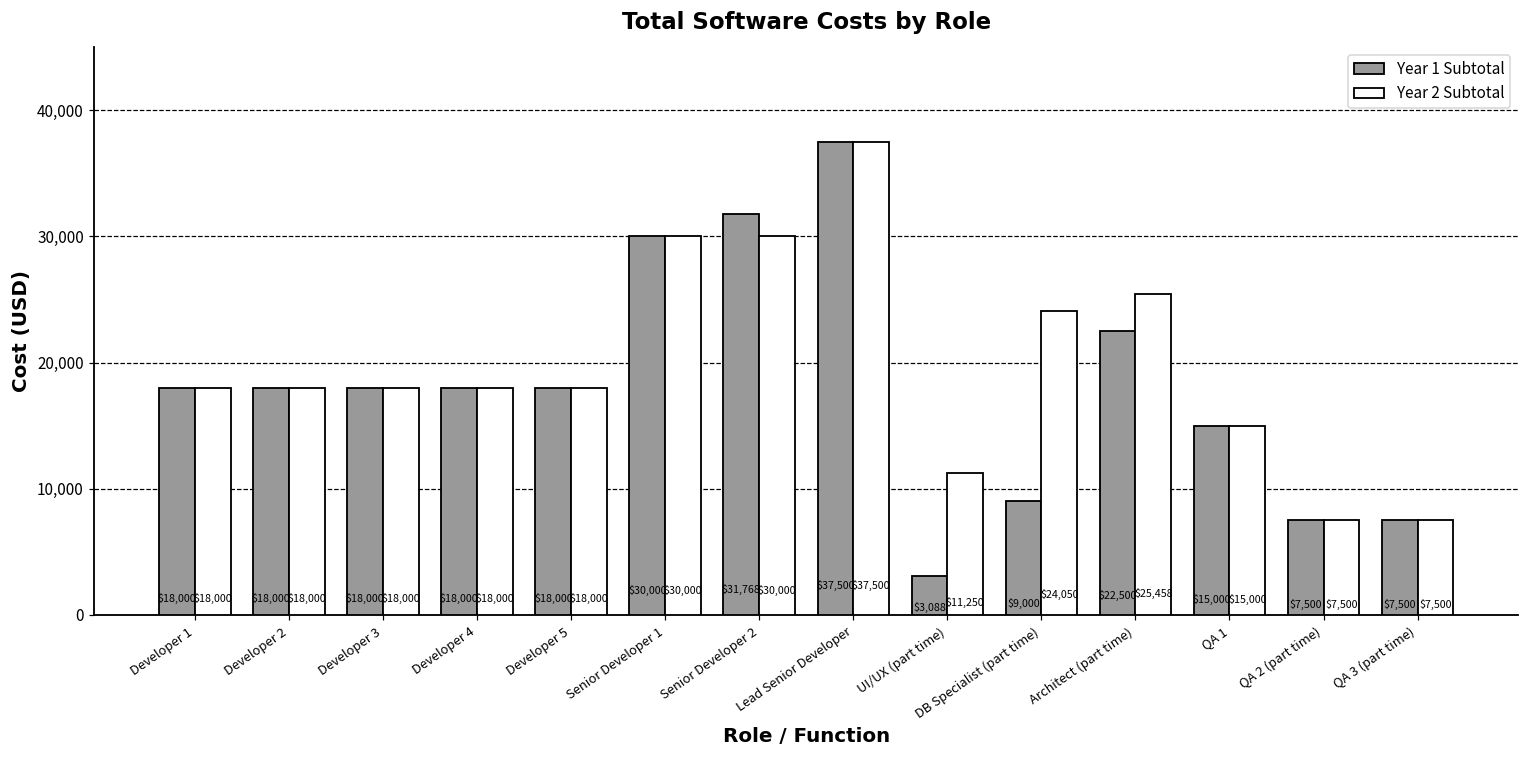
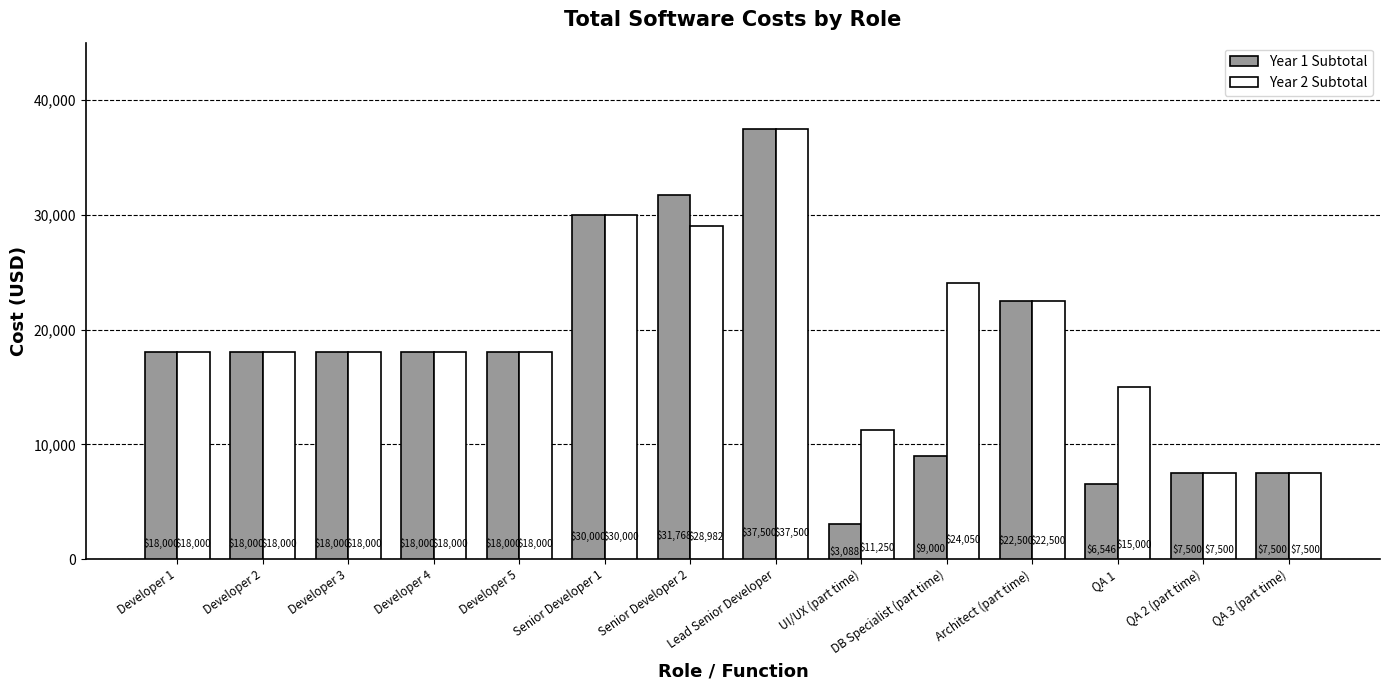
Year 2 Subtotal, Senior Developer 2: $30,000 -> $28,982
Year 2 Subtotal, Architect (part time): $25,458 -> $22,500
Year 1 Subtotal, QA 1: $15,000 -> $6,546
